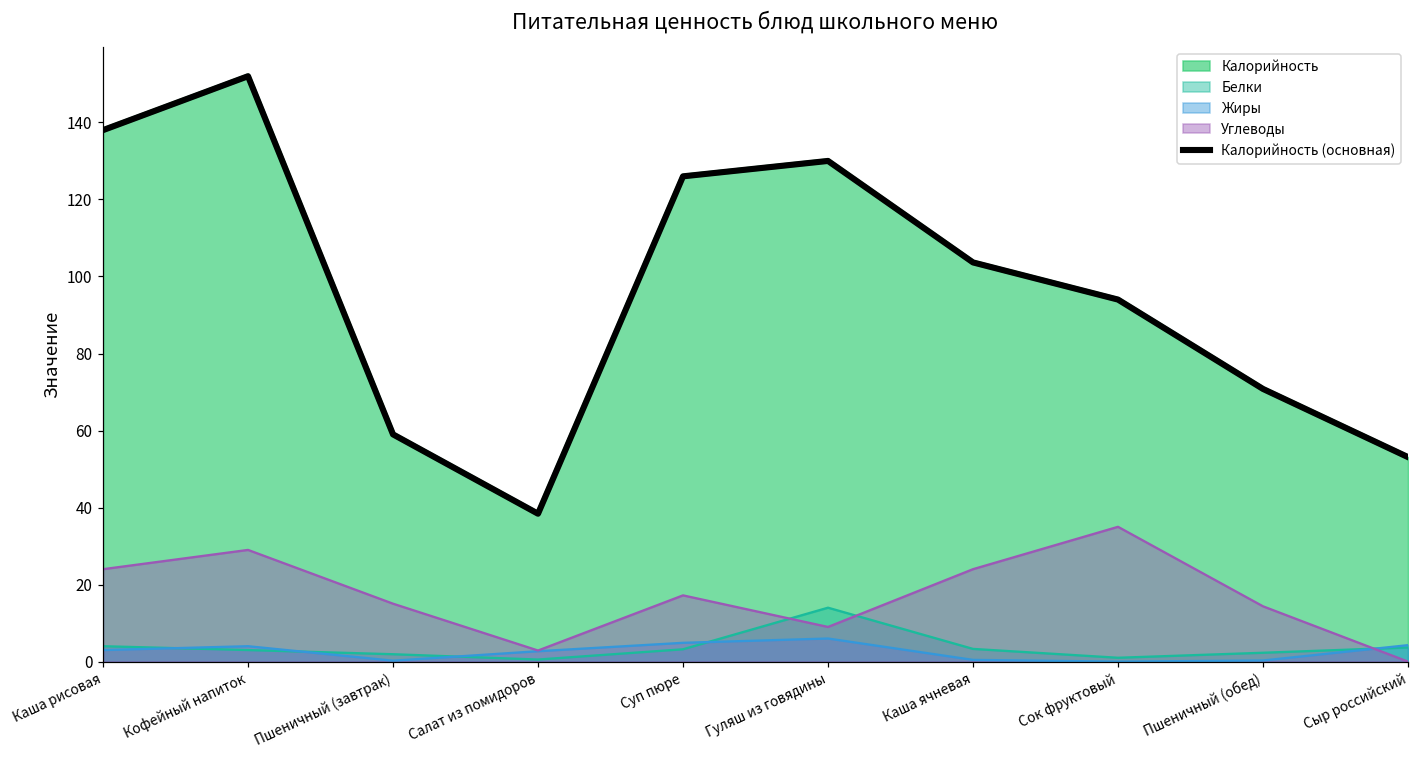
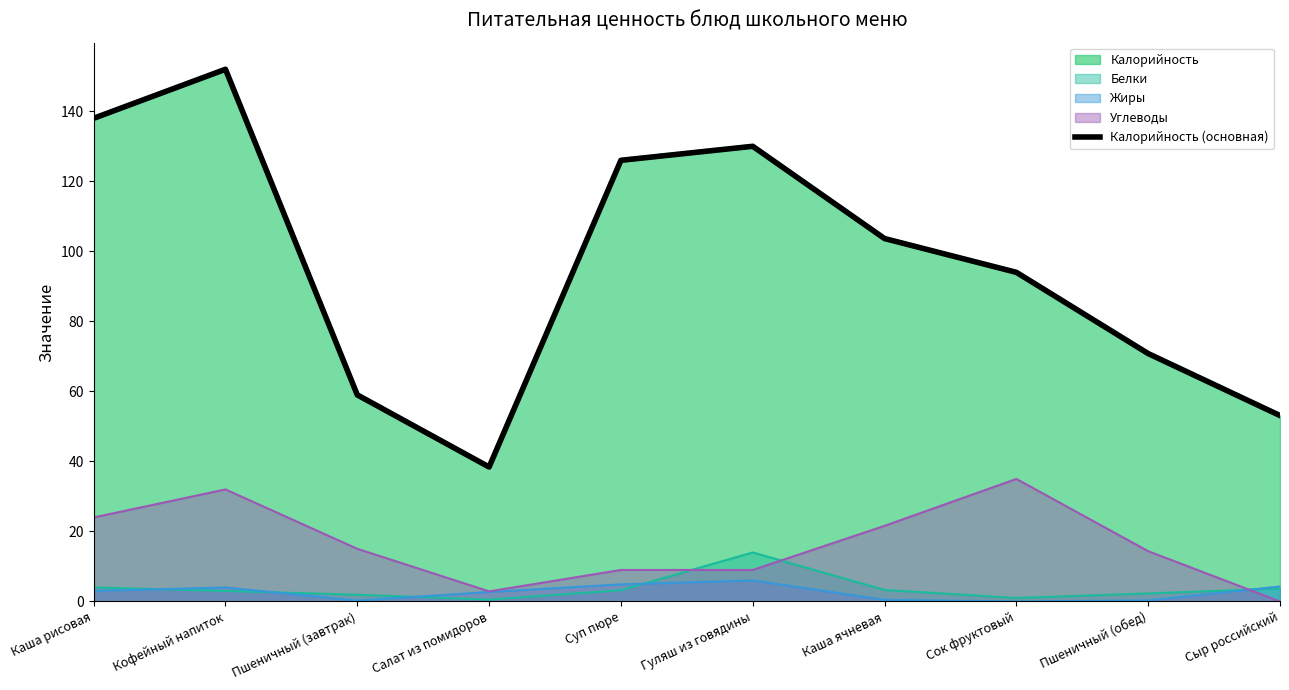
Углеводы, Кофейный напиток: 29 -> 32
Углеводы, Суп пюре: 17 -> 9
Углеводы, Каша ячневая: 24 -> 22
